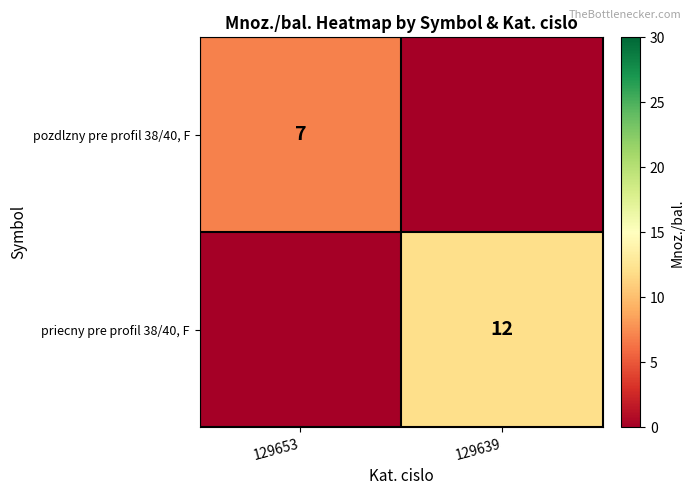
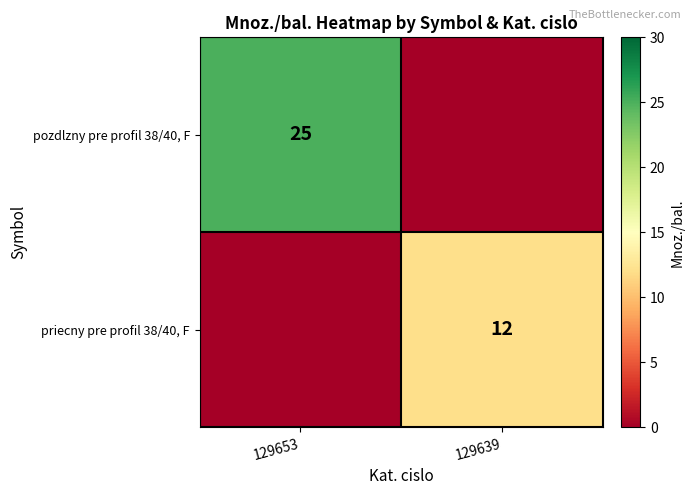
pozdlzny pre profil 38/40, F, 129653: 7 -> 25
